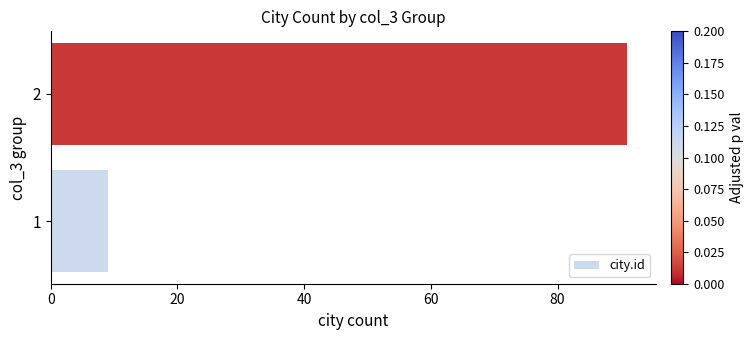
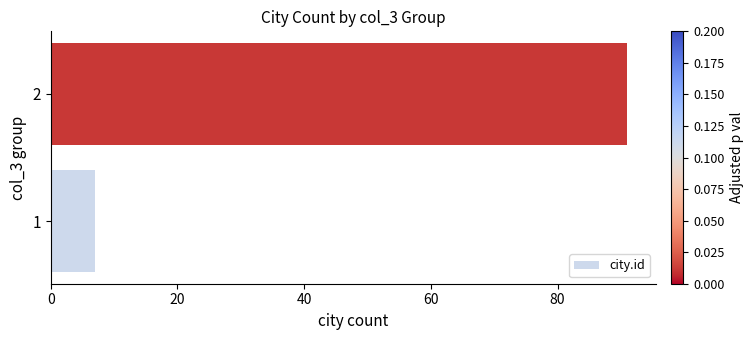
1: 9 -> 7
